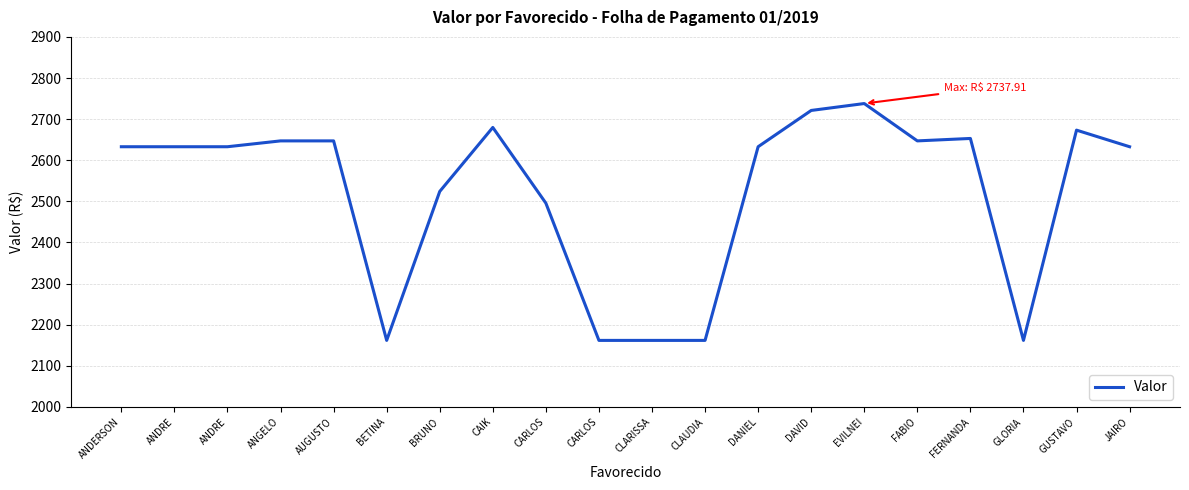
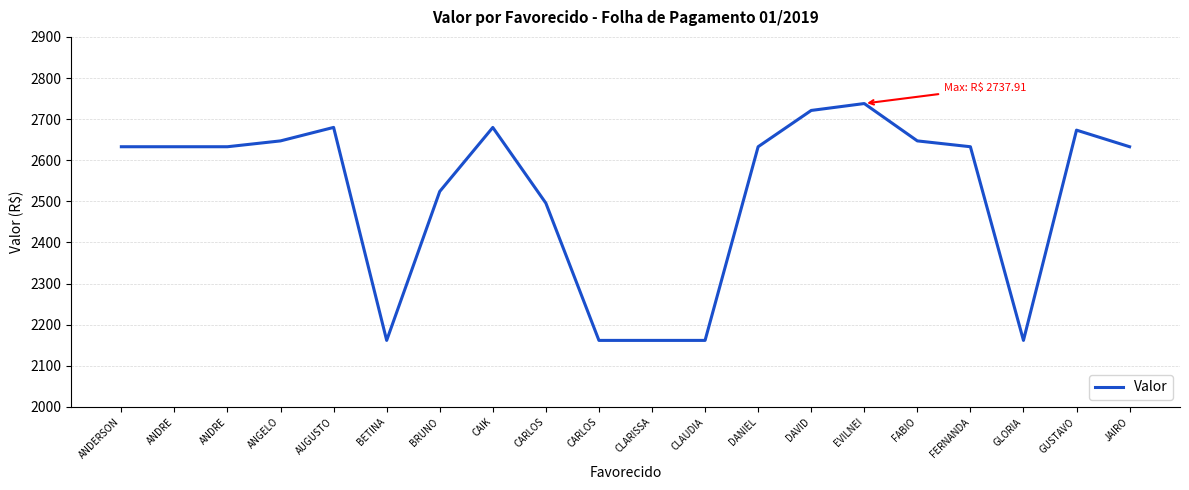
AUGUSTO: 2650 -> 2680
FERNANDA: 2650 -> 2630
